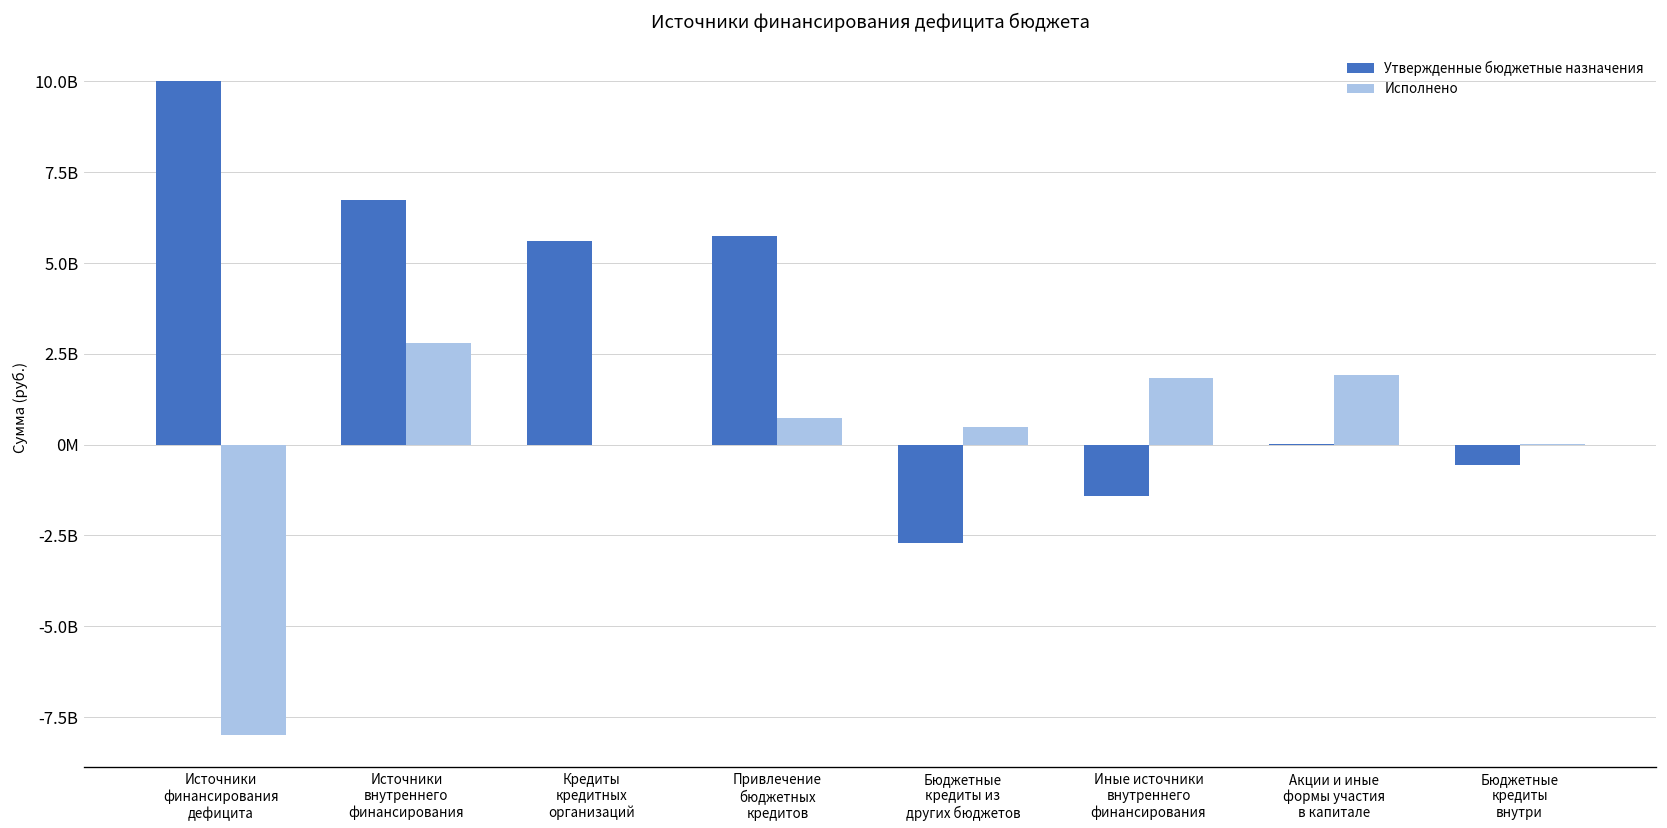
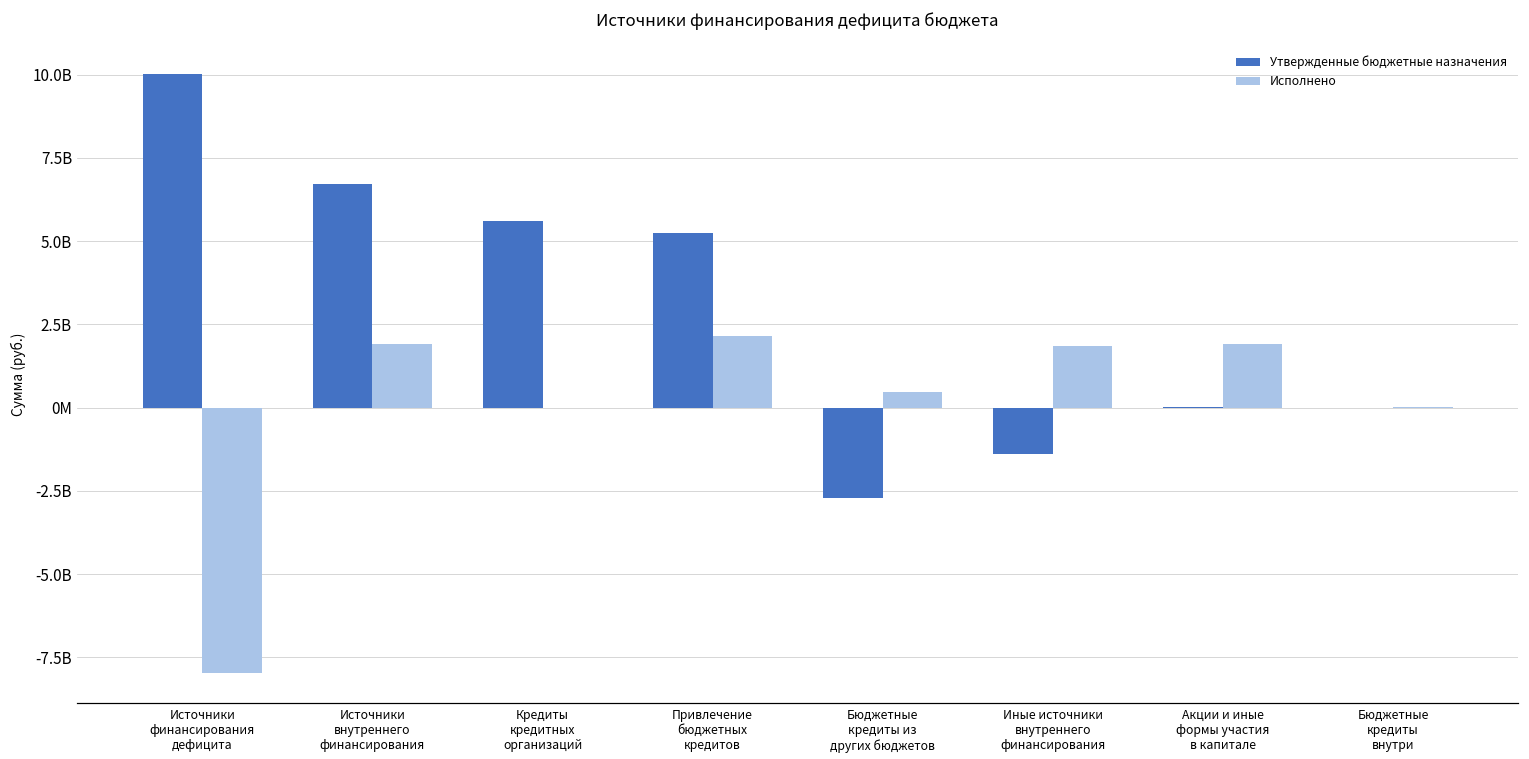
Исполнено, Источники внутреннего финансирования: 2800000000 -> 1900000000
Утвержденные бюджетные назначения, Привлечение бюджетных кредитов: 5700000000 -> 5300000000
Исполнено, Привлечение бюджетных кредитов: 700000000 -> 2100000000
Утвержденные бюджетные назначения, Бюджетные кредиты внутри: -600000000 -> 0
